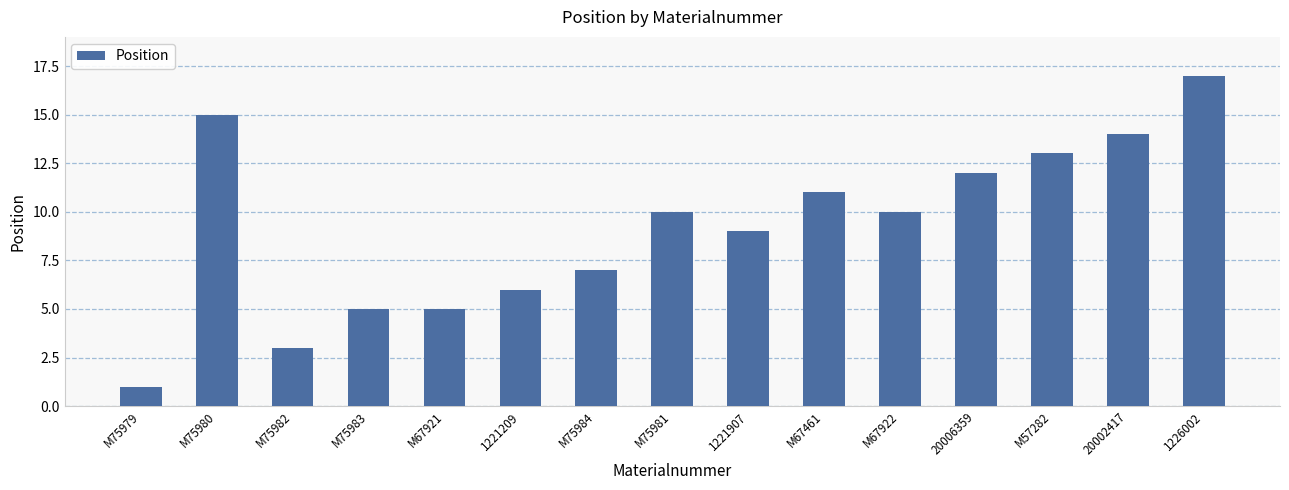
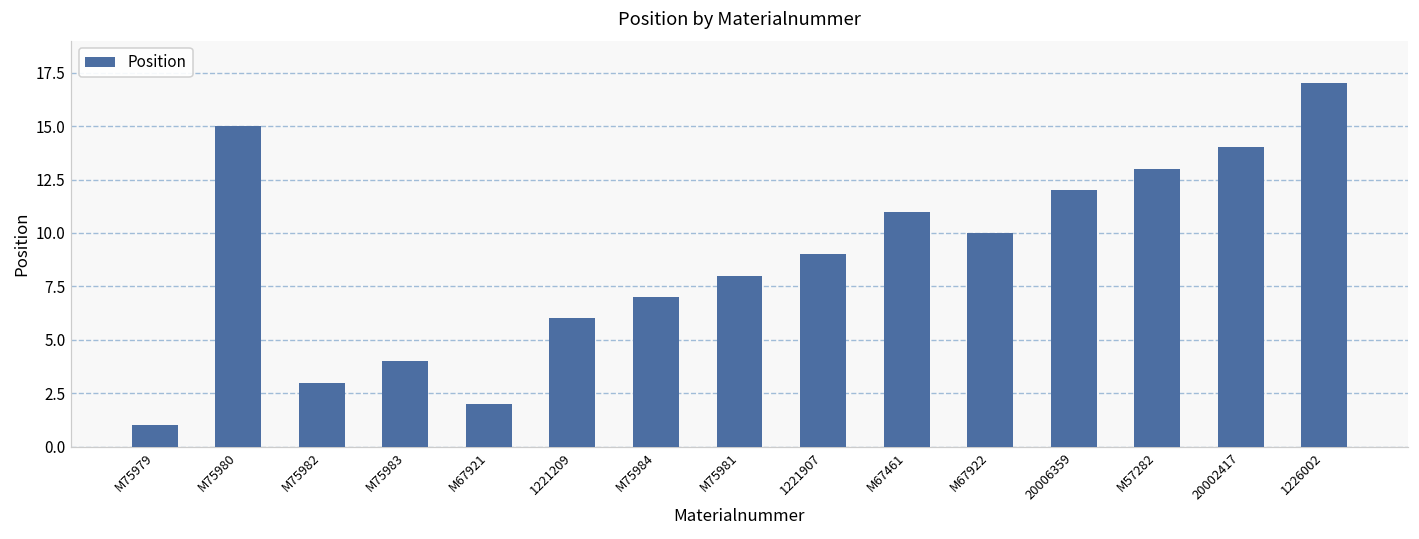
M75983: 5 -> 4
M67921: 5 -> 2
M75981: 10 -> 8
